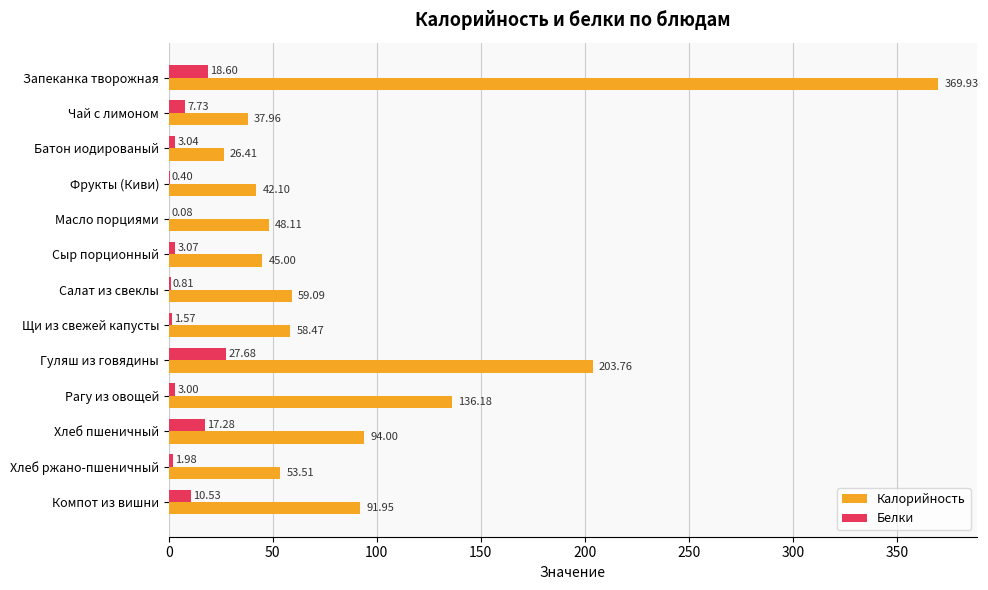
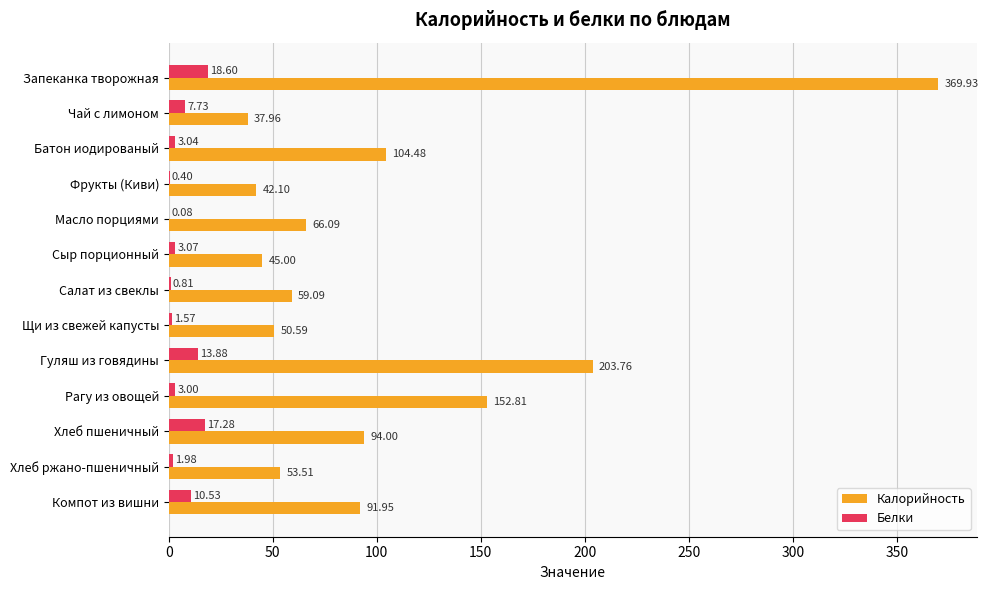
Калорийность, Батон иодированый: 26.41 -> 104.48
Калорийность, Масло порциями: 48.11 -> 66.09
Калорийность, Щи из свежей капусты: 58.47 -> 50.59
Белки, Гуляш из говядины: 27.68 -> 13.88
Калорийность, Рагу из овощей: 136.18 -> 152.81
